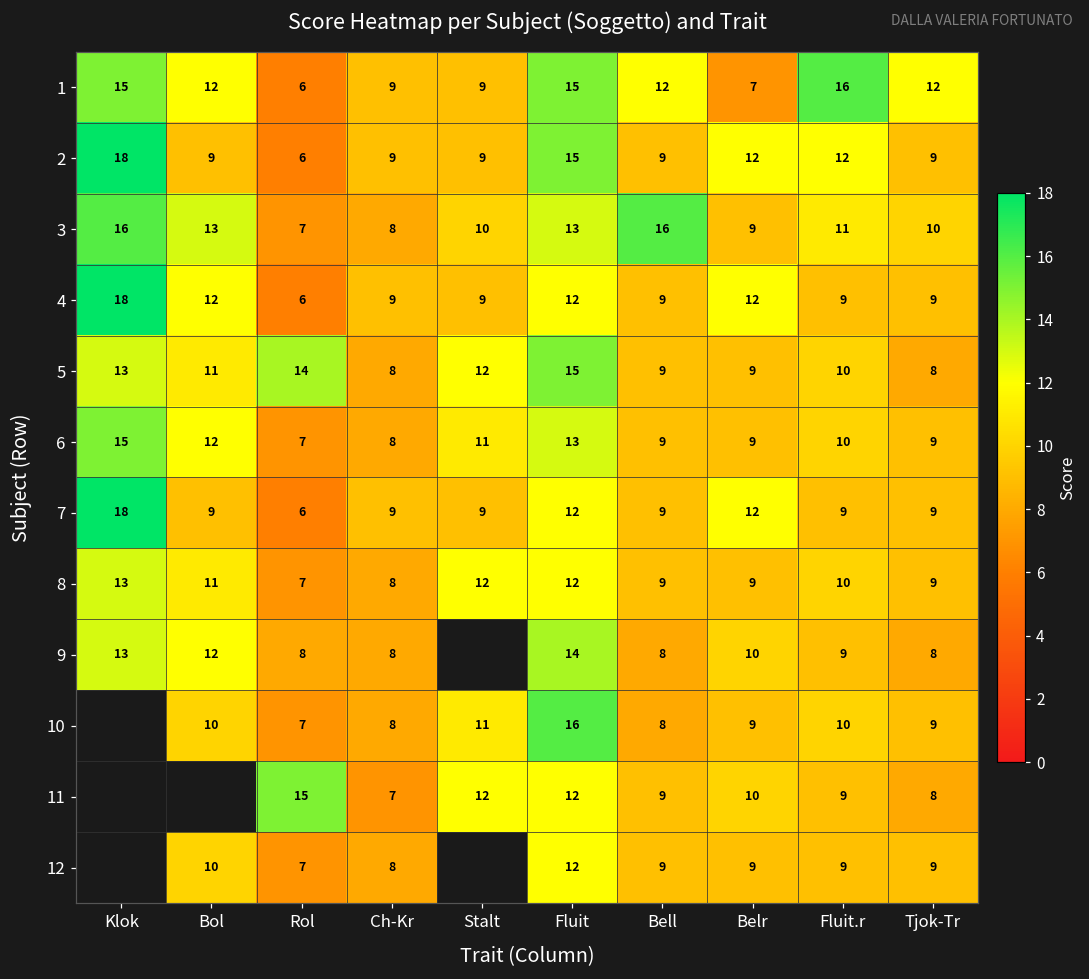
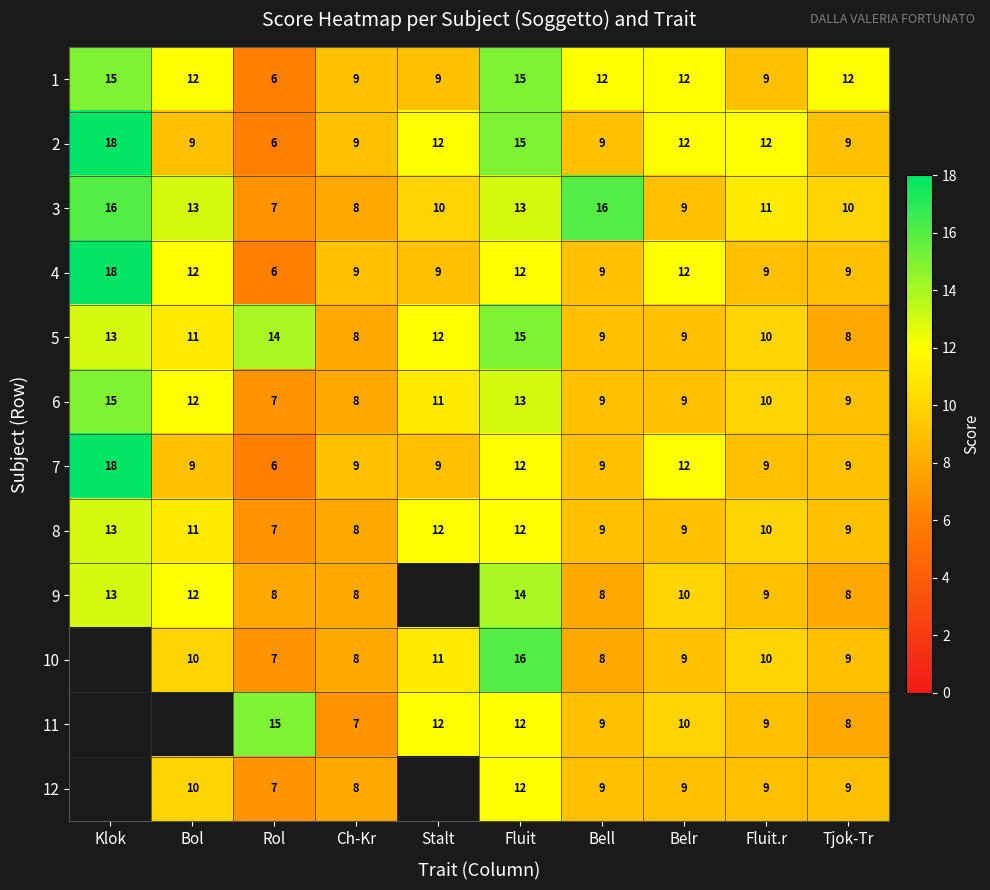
1, Belr: 7 -> 12
1, Fluit.r: 16 -> 9
2, Stalt: 9 -> 12
